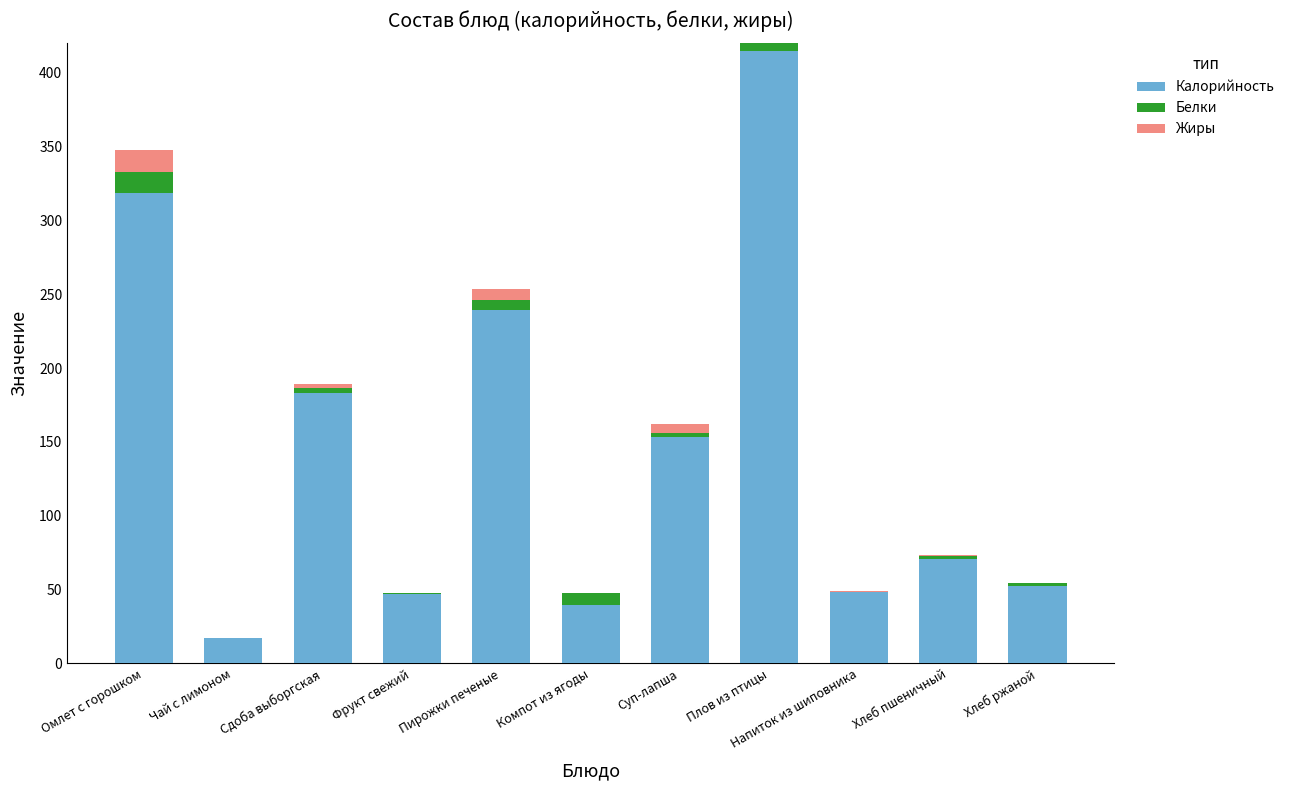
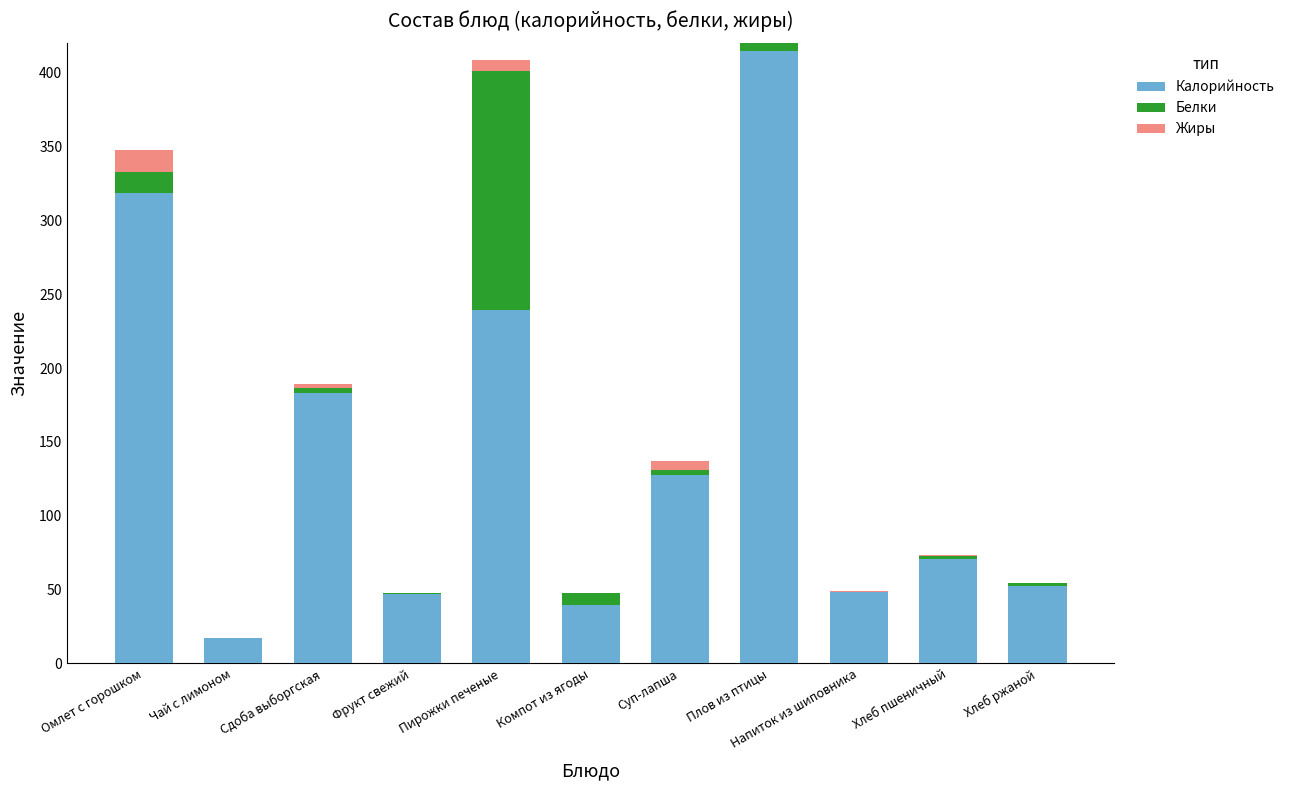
Белки, Пирожки печеные: 6 -> 161
Калорийность, Суп-лапша: 153 -> 128
